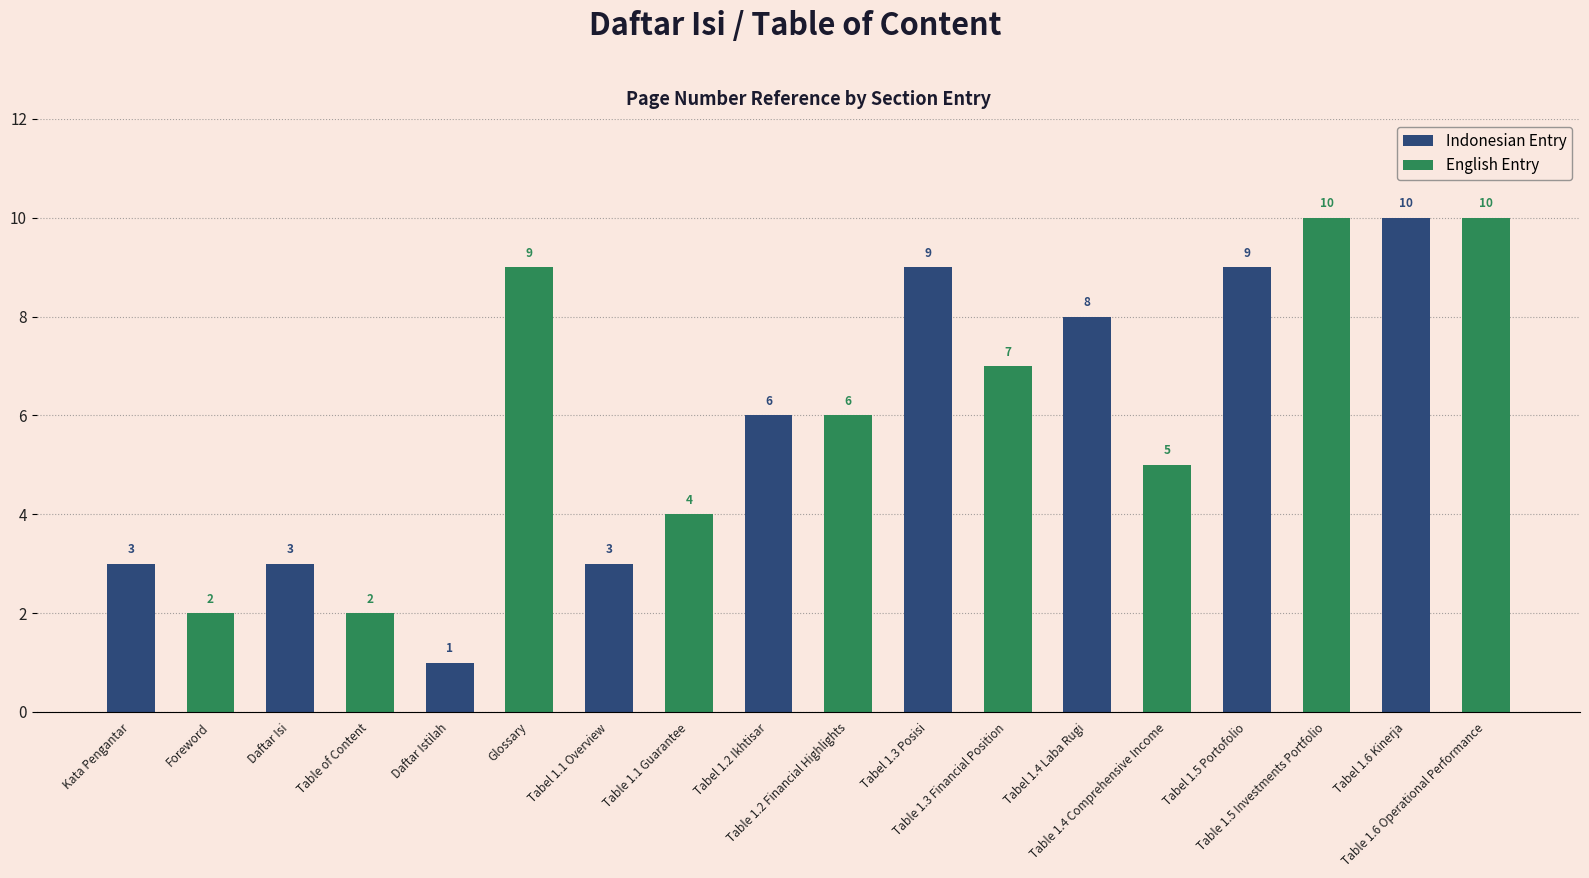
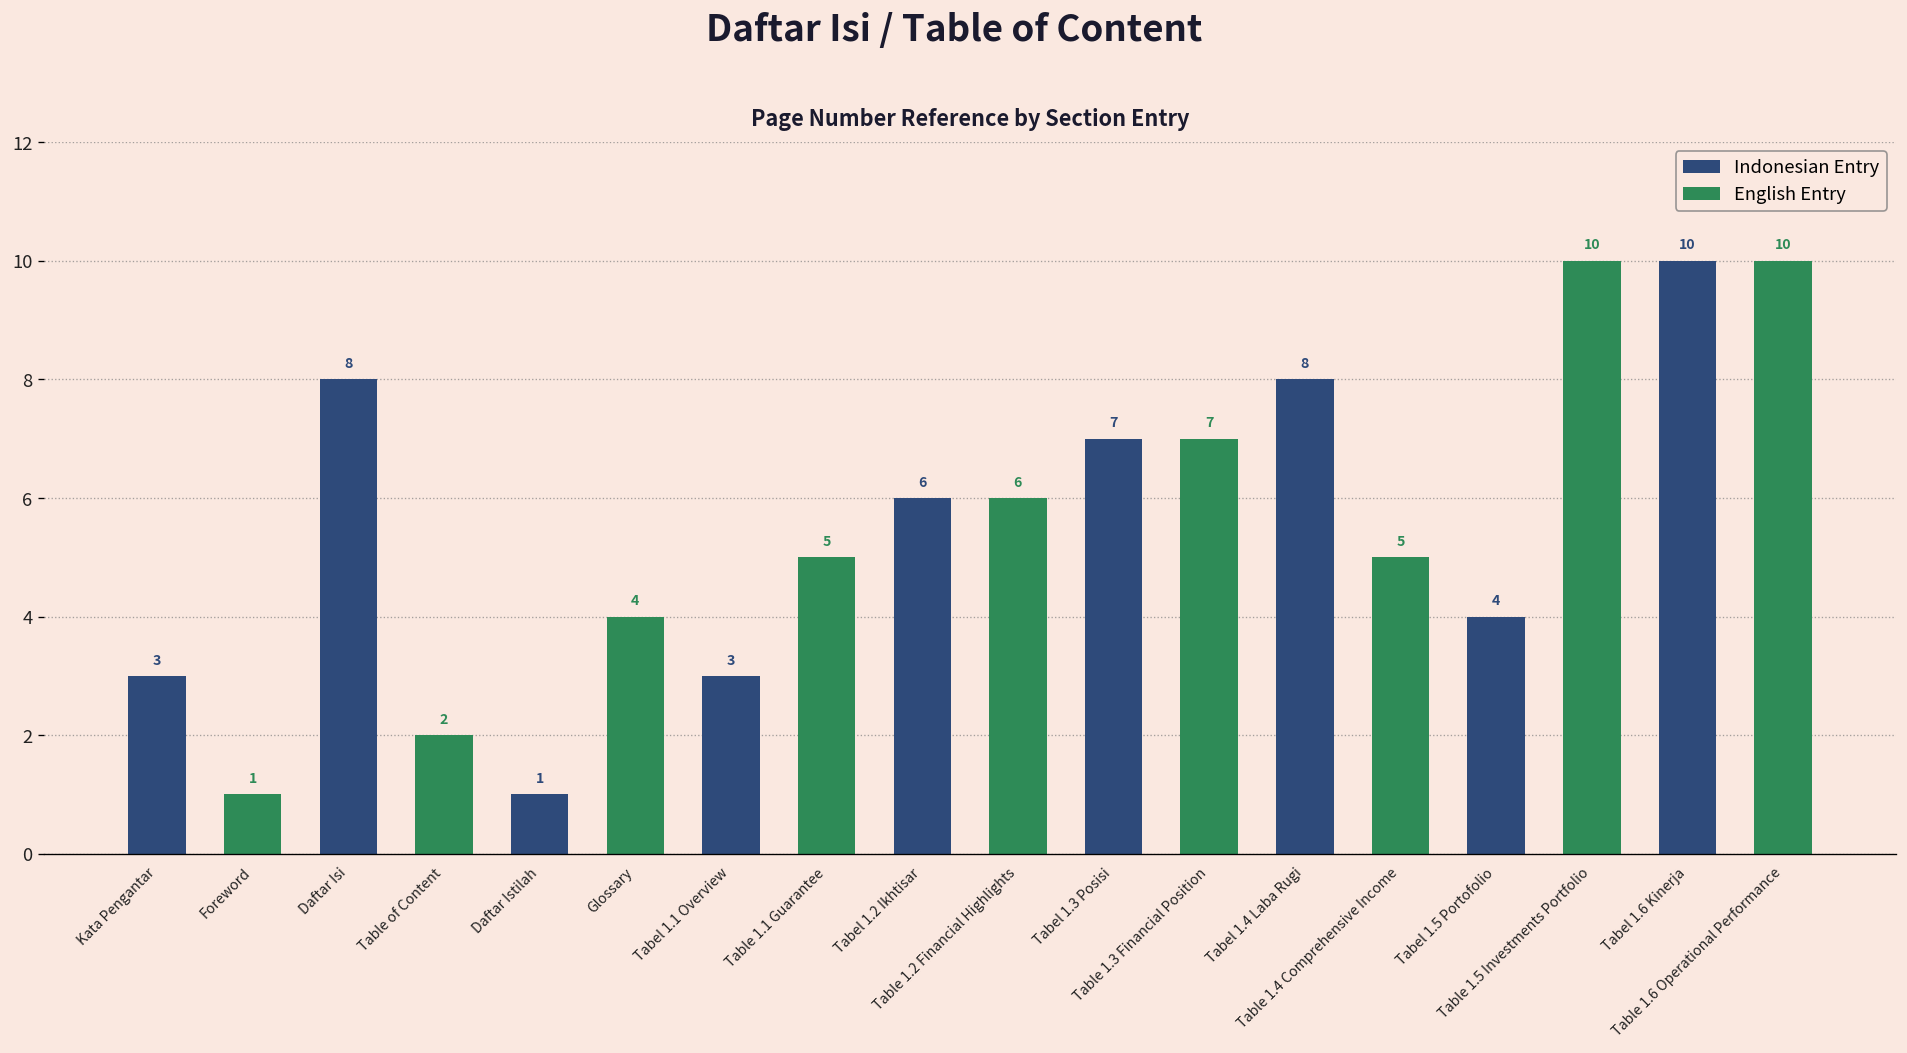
English Entry, Foreword: 2 -> 1
Indonesian Entry, Daftar Isi: 3 -> 8
English Entry, Glossary: 9 -> 4
English Entry, Table 1.1 Guarantee: 4 -> 5
Indonesian Entry, Tabel 1.3 Posisi: 9 -> 7
Indonesian Entry, Tabel 1.5 Portofolio: 9 -> 4
